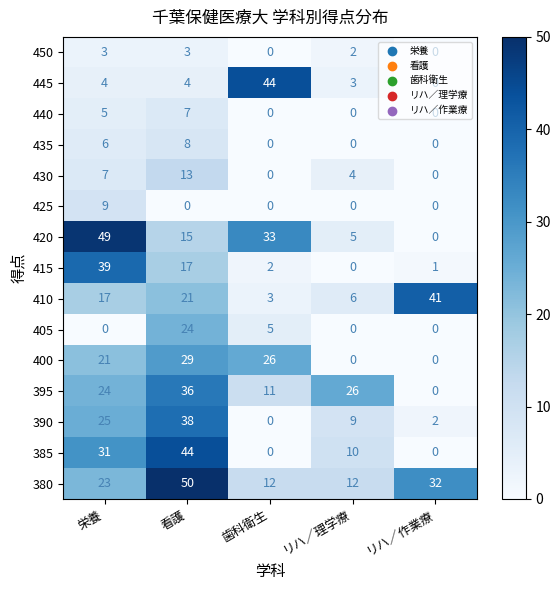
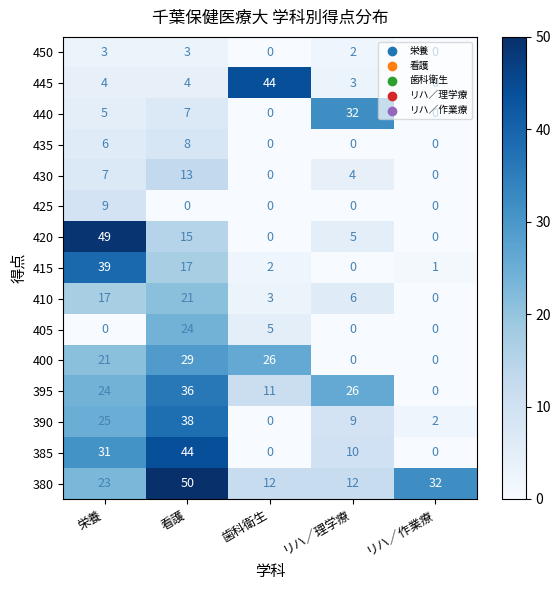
440, リハ／理学療: 0 -> 32
420, 歯科衛生: 33 -> 0
410, リハ／作業療: 41 -> 0
